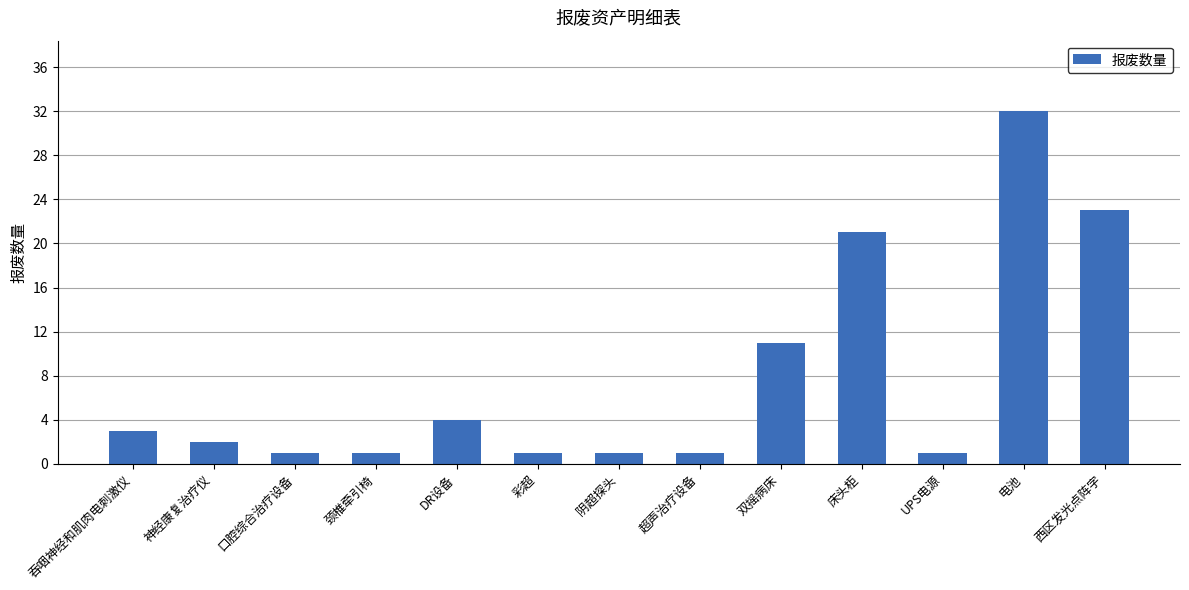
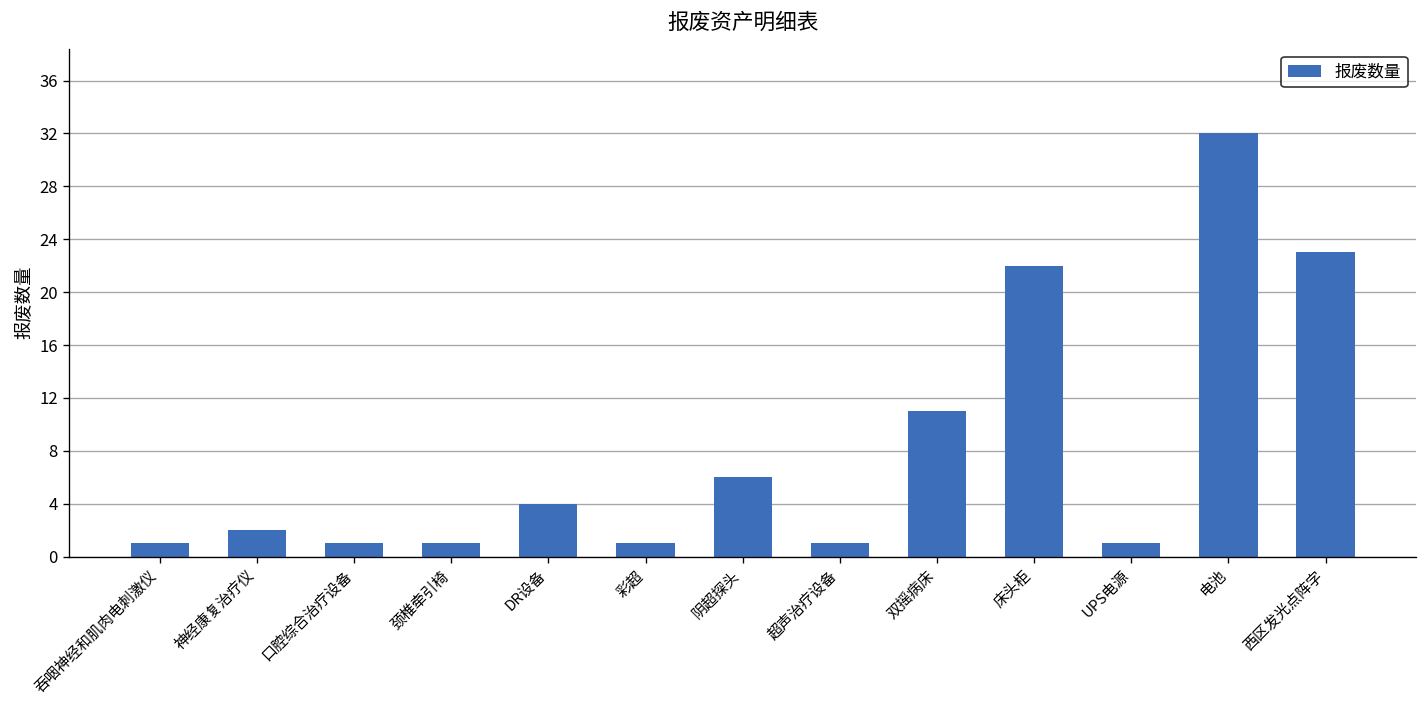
吞咽神经和肌肉电刺激仪: 3 -> 1
阴超探头: 1 -> 6
床头柜: 21 -> 22
